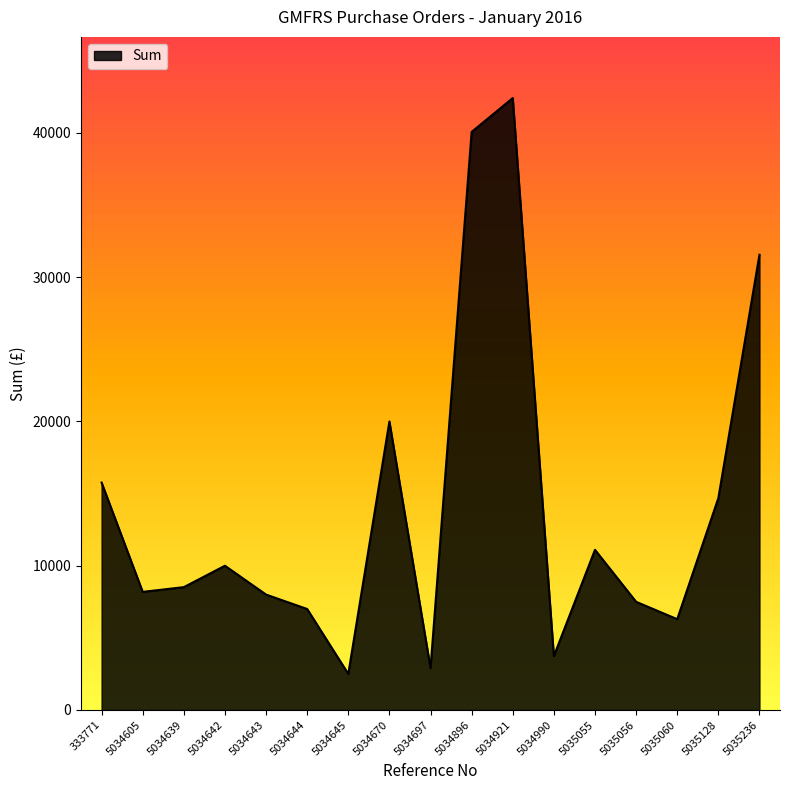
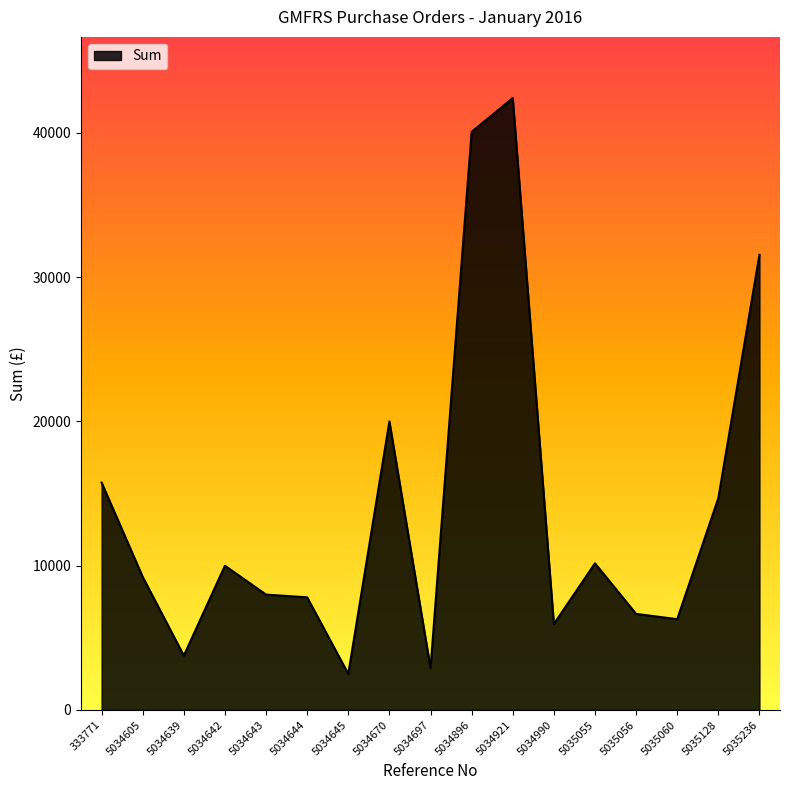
5034605: 8200 -> 9200
5034639: 8500 -> 3800
5034644: 7000 -> 7800
5034990: 3700 -> 6000
5035055: 11100 -> 10200
5035056: 7500 -> 6700
